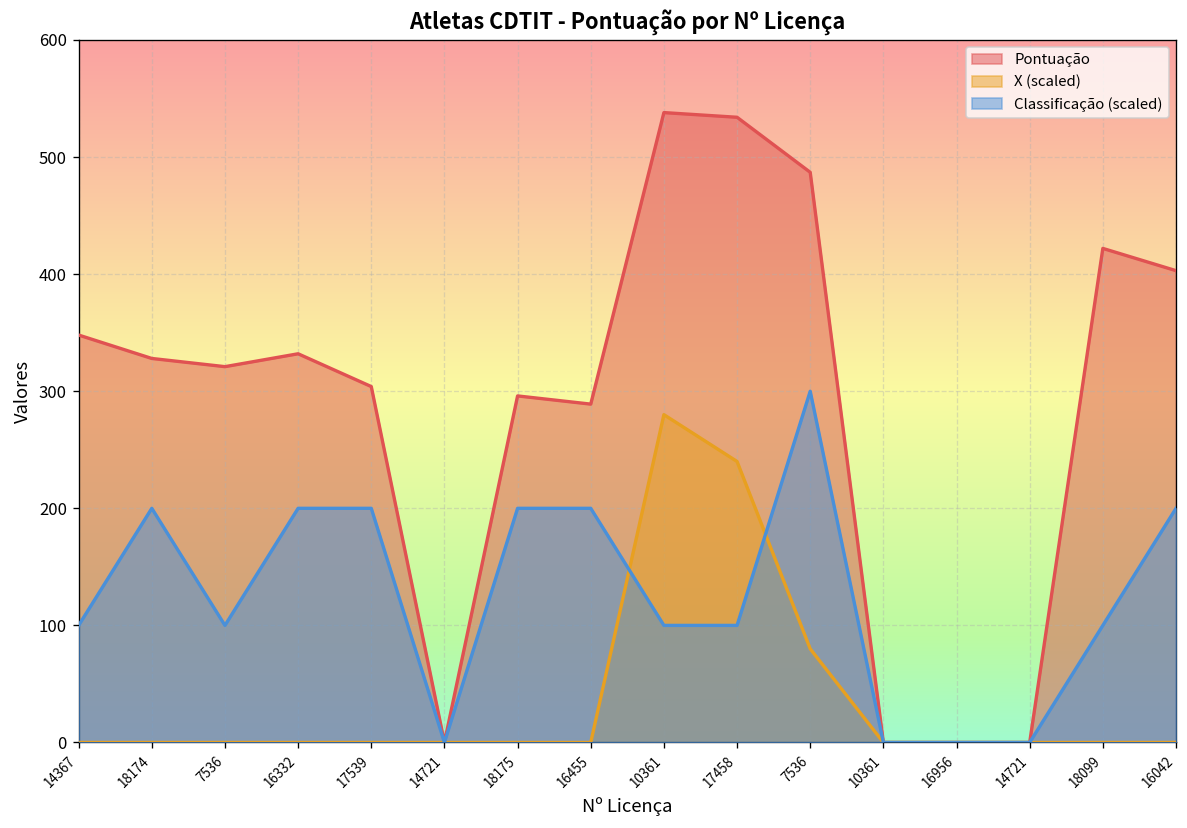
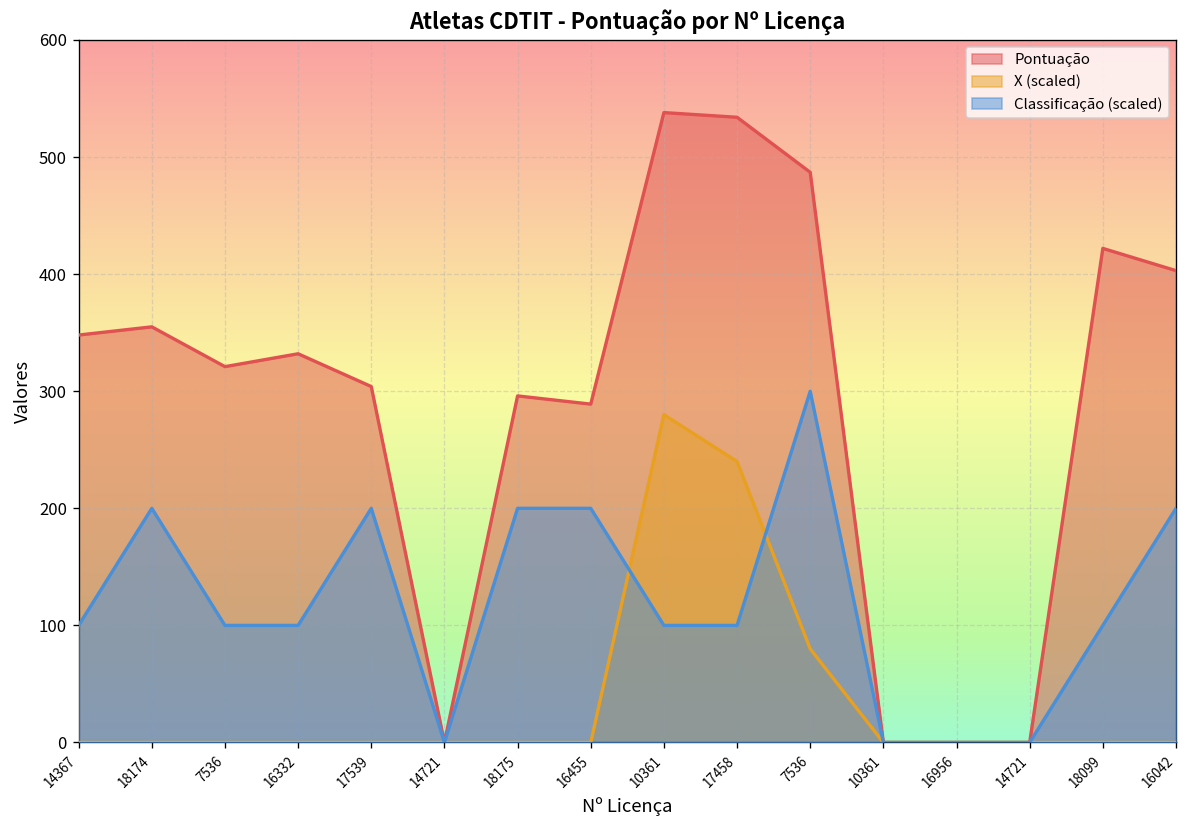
Pontuação, 18174: 330 -> 360
Classificação (scaled), 16332: 200 -> 100
